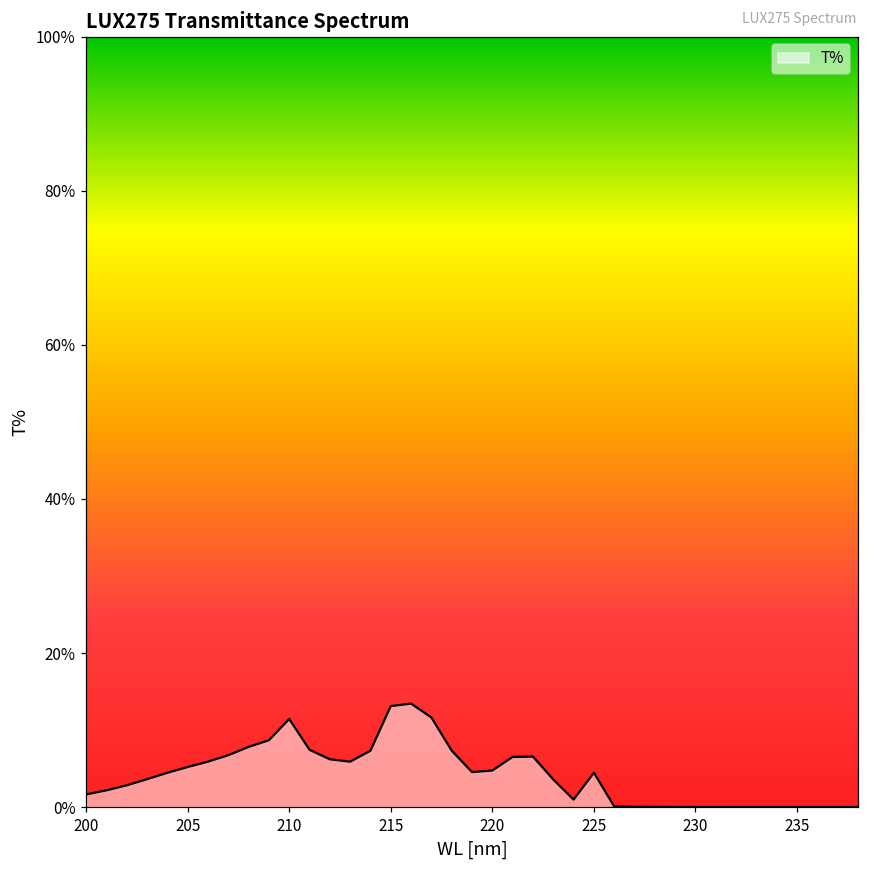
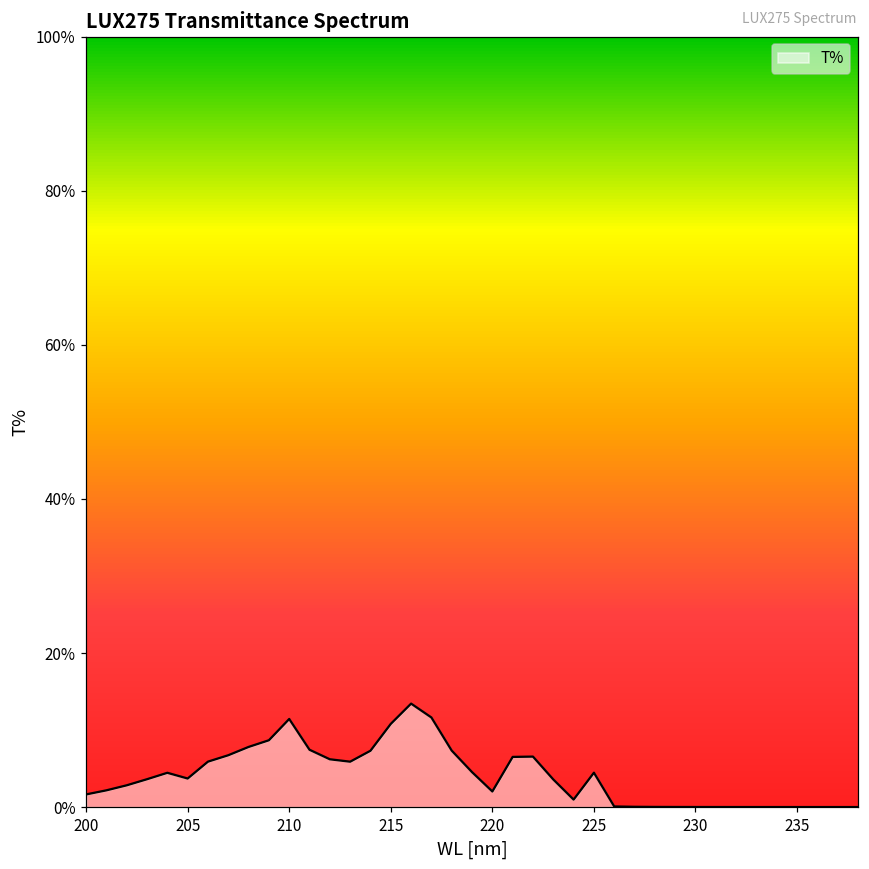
205: 5% -> 4%
215: 13% -> 11%
220: 5% -> 2%
